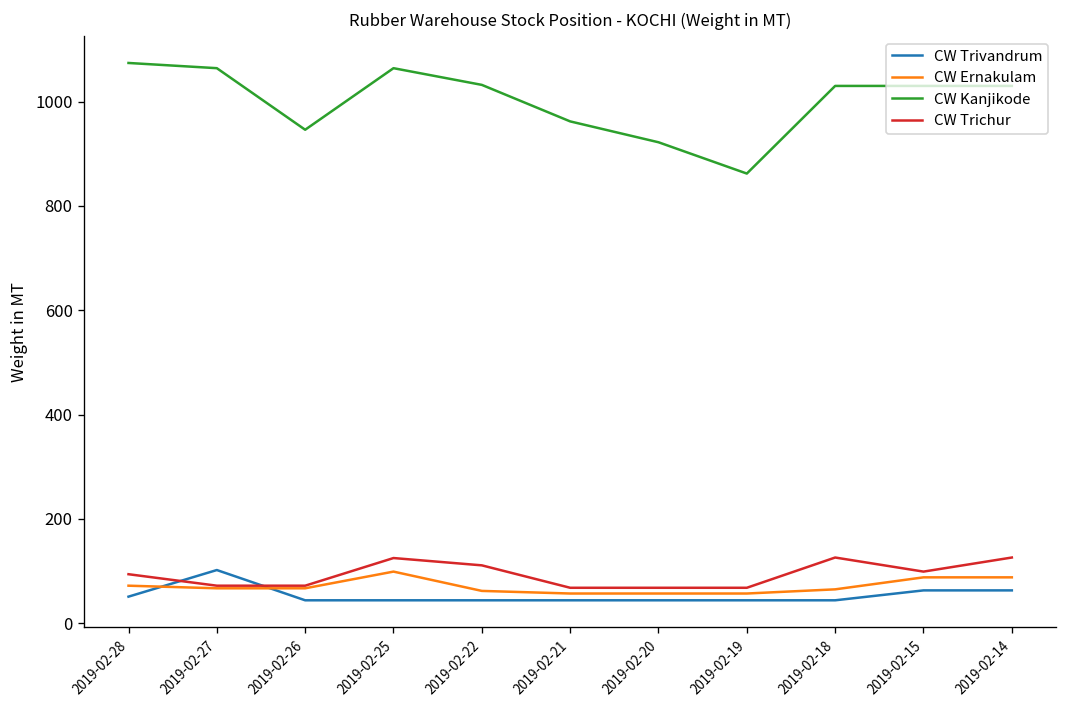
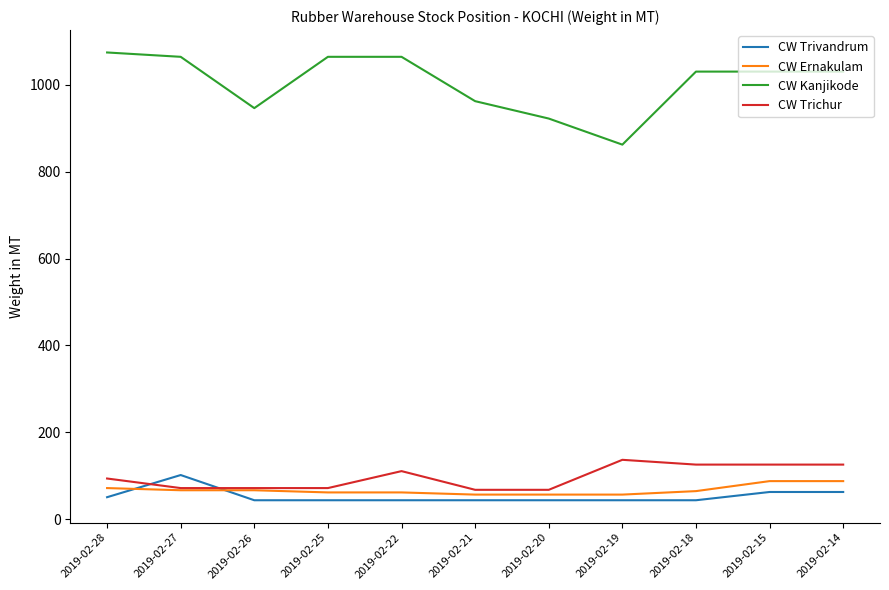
CW Ernakulam, 2019-02-25: 100 -> 60
CW Trichur, 2019-02-25: 130 -> 70
CW Kanjikode, 2019-02-22: 1030 -> 1060
CW Trichur, 2019-02-19: 70 -> 140
CW Trichur, 2019-02-15: 100 -> 130
